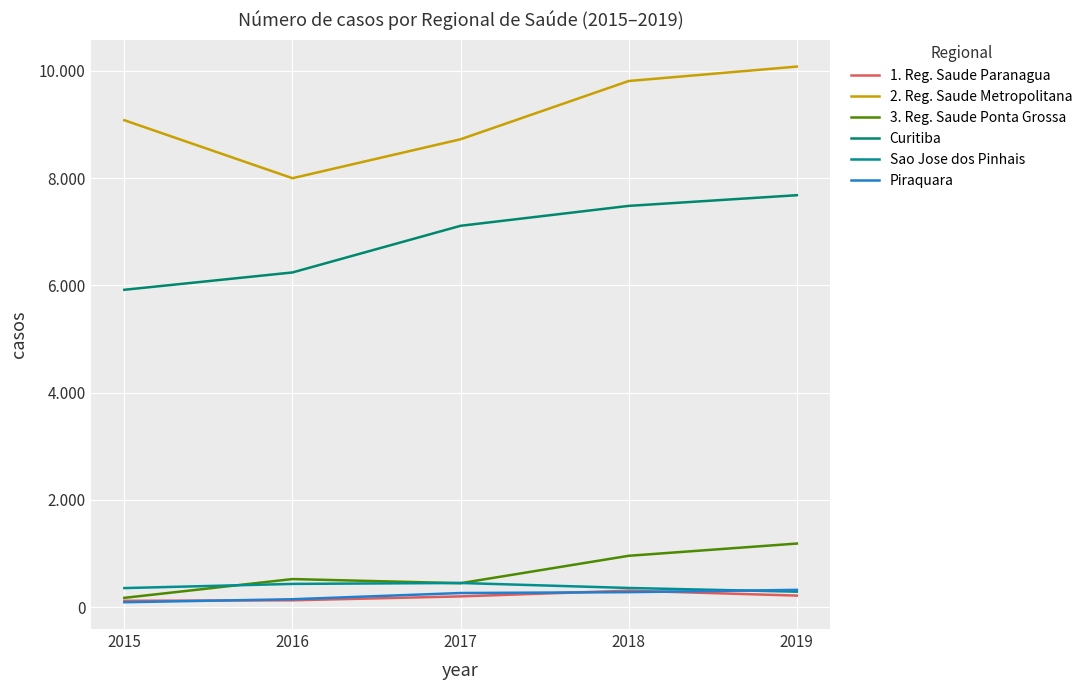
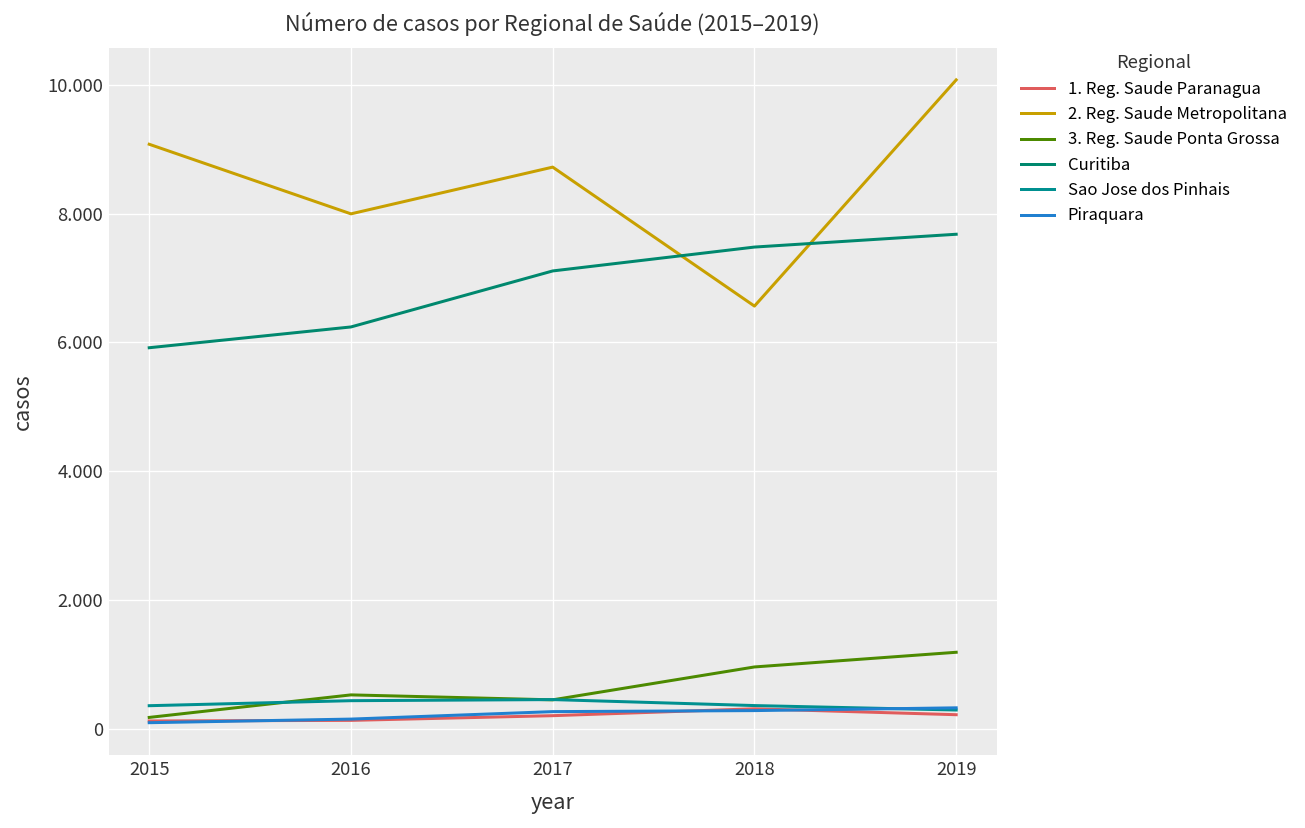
2. Reg. Saude Metropolitana, 2018: 9.8 -> 6.6
